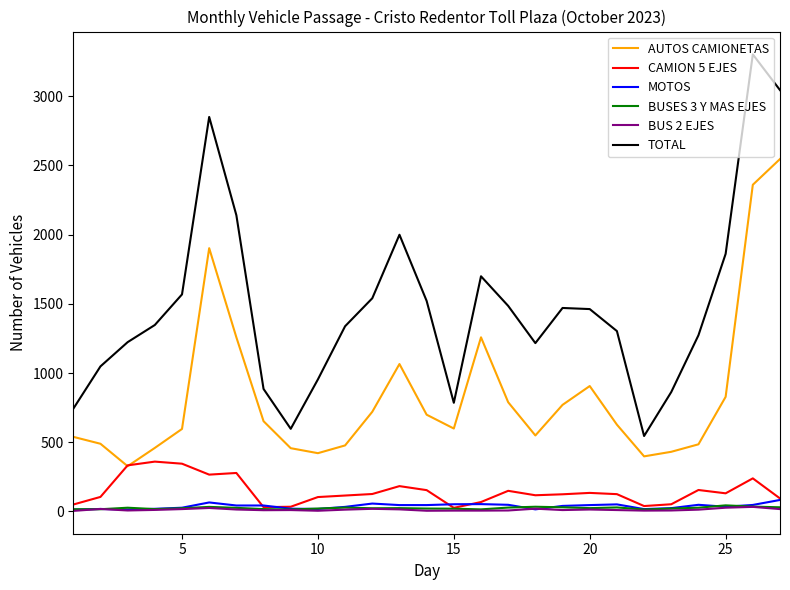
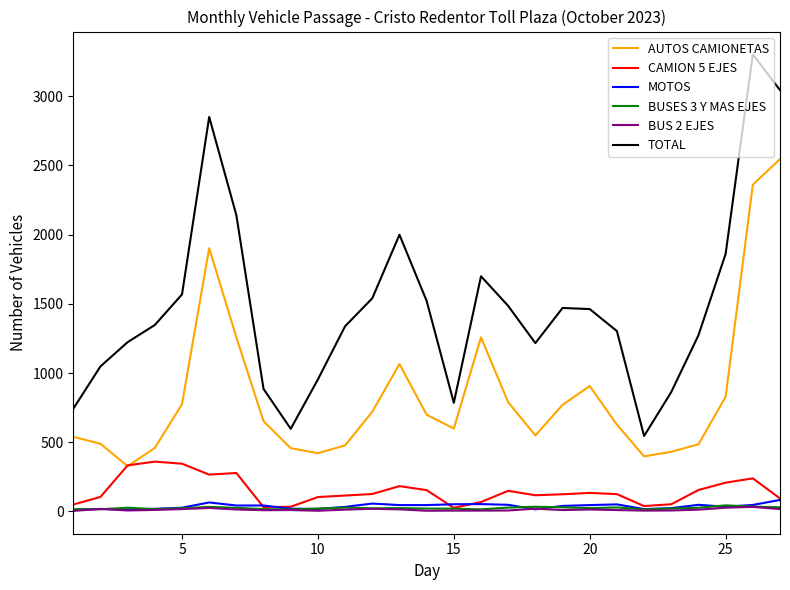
AUTOS CAMIONETAS, 5: 600 -> 780
CAMION 5 EJES, 25: 130 -> 210
